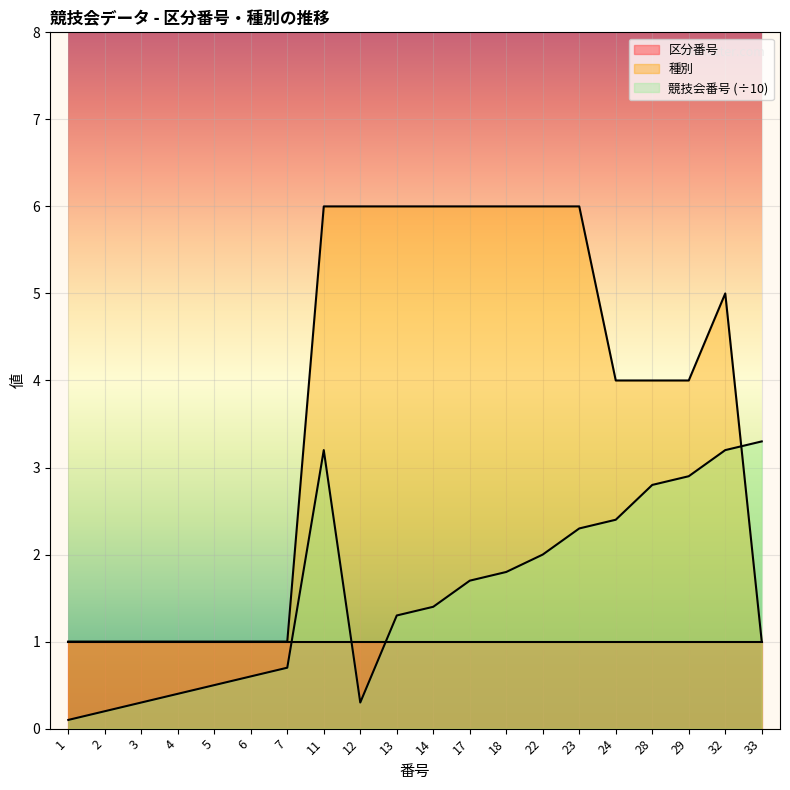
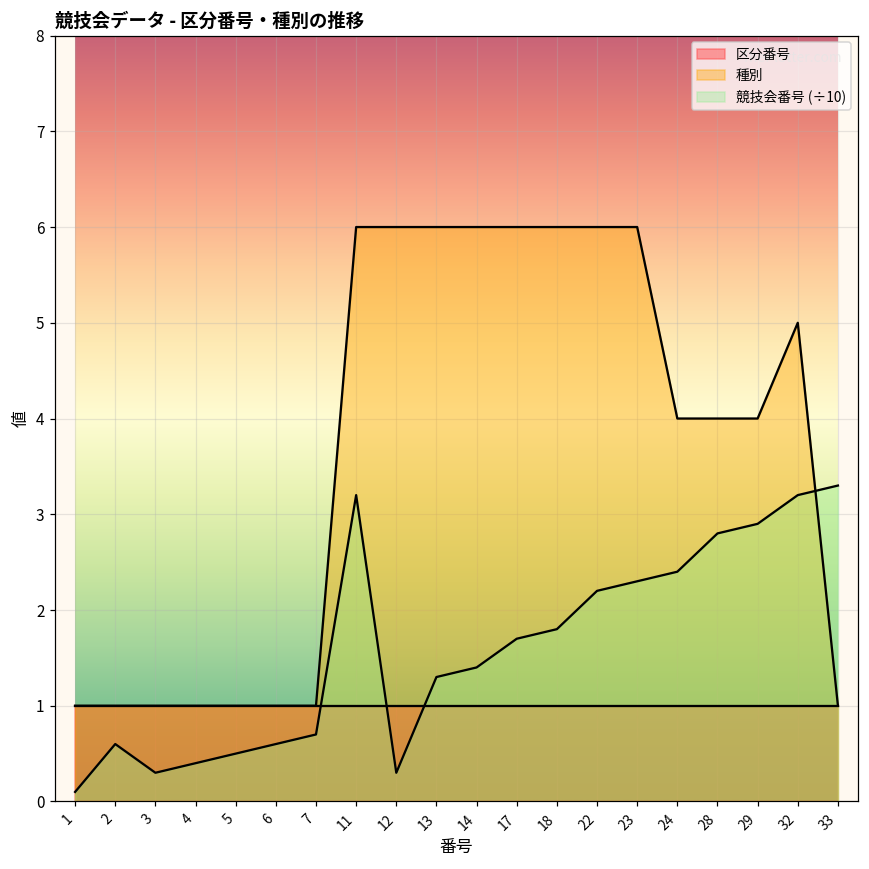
競技会番号 (÷10), 2: 0.2 -> 0.6
競技会番号 (÷10), 22: 2.0 -> 2.2
